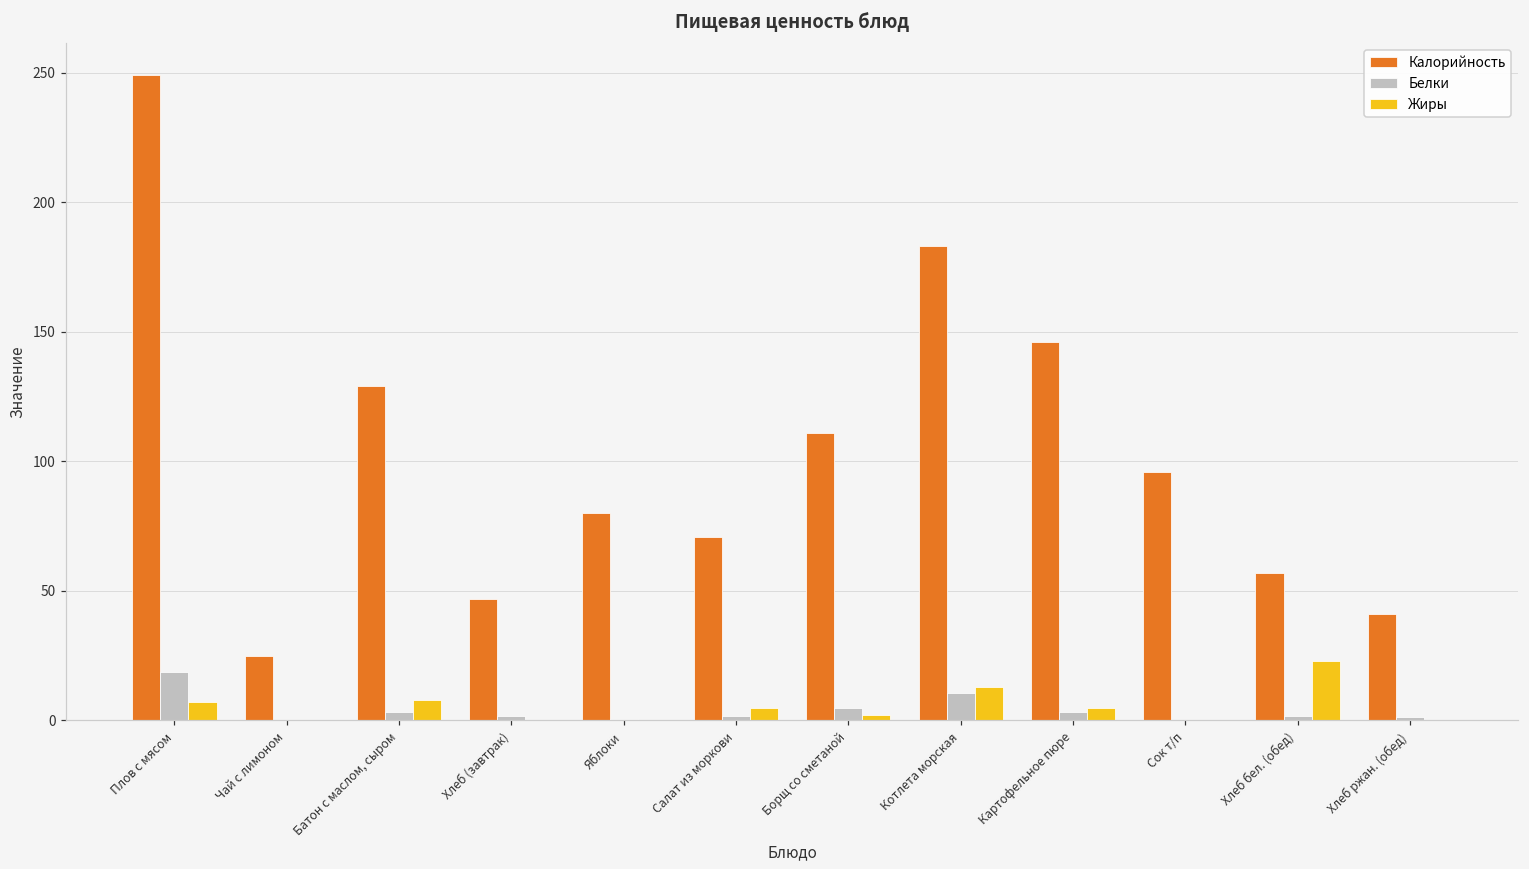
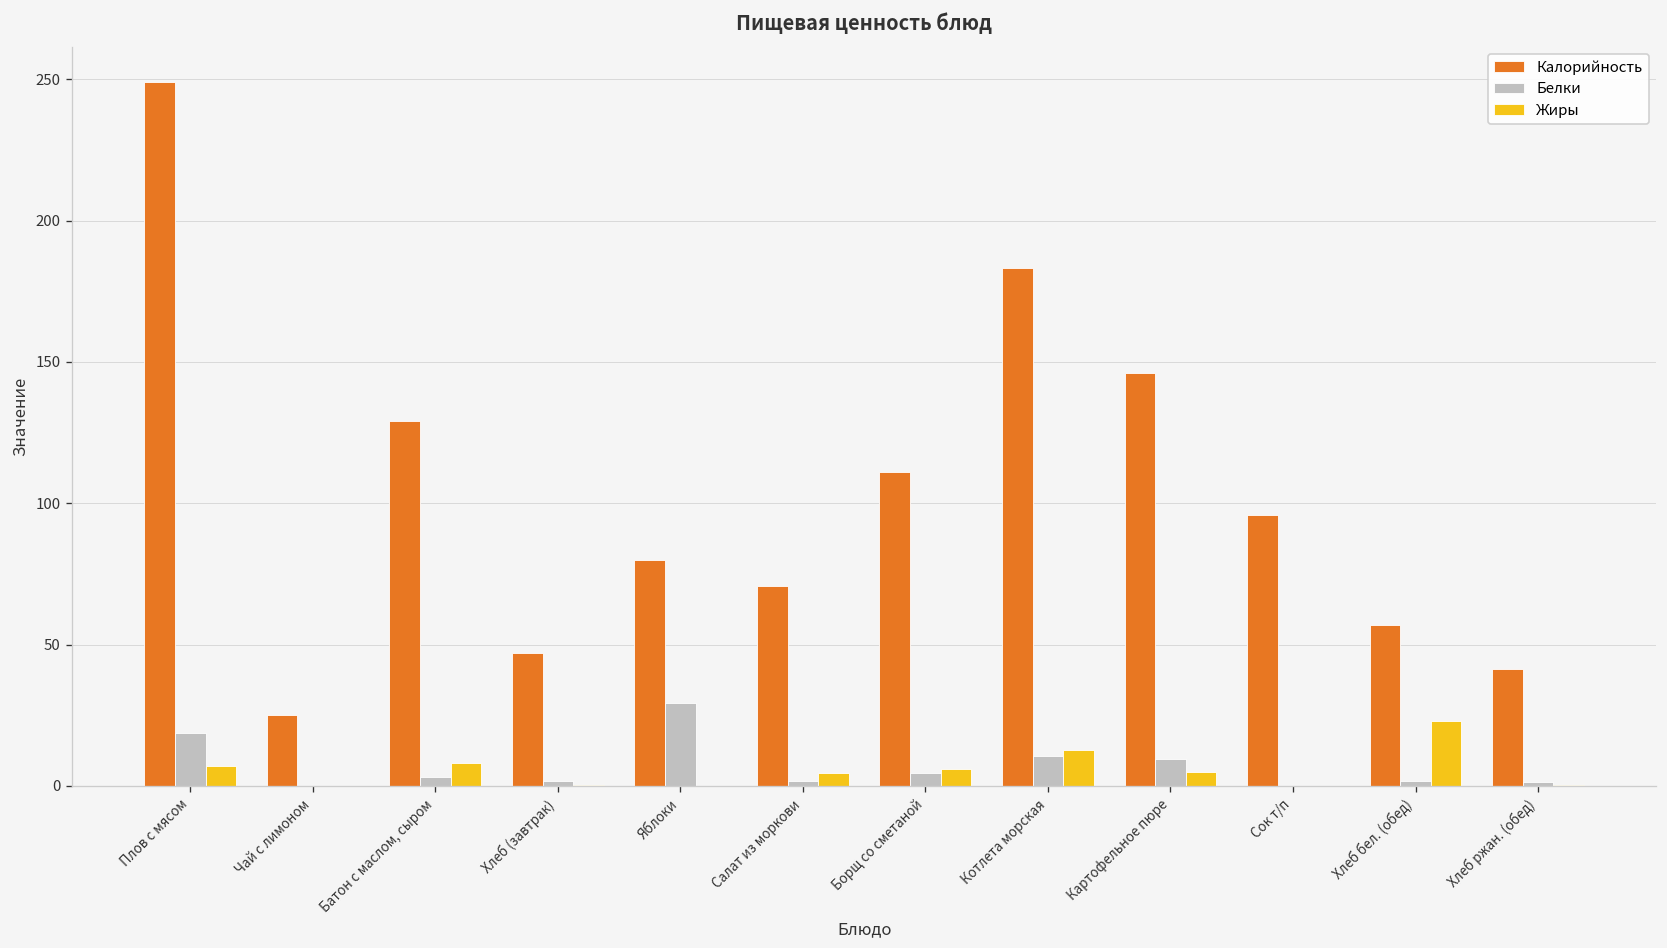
Белки, Яблоки: 1 -> 29
Жиры, Борщ со сметаной: 2 -> 6
Белки, Картофельное пюре: 3 -> 10
